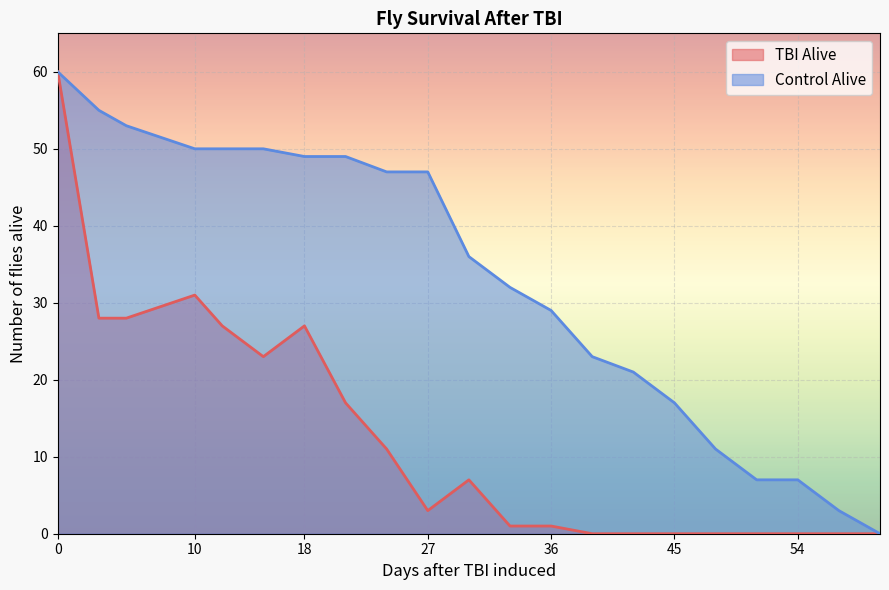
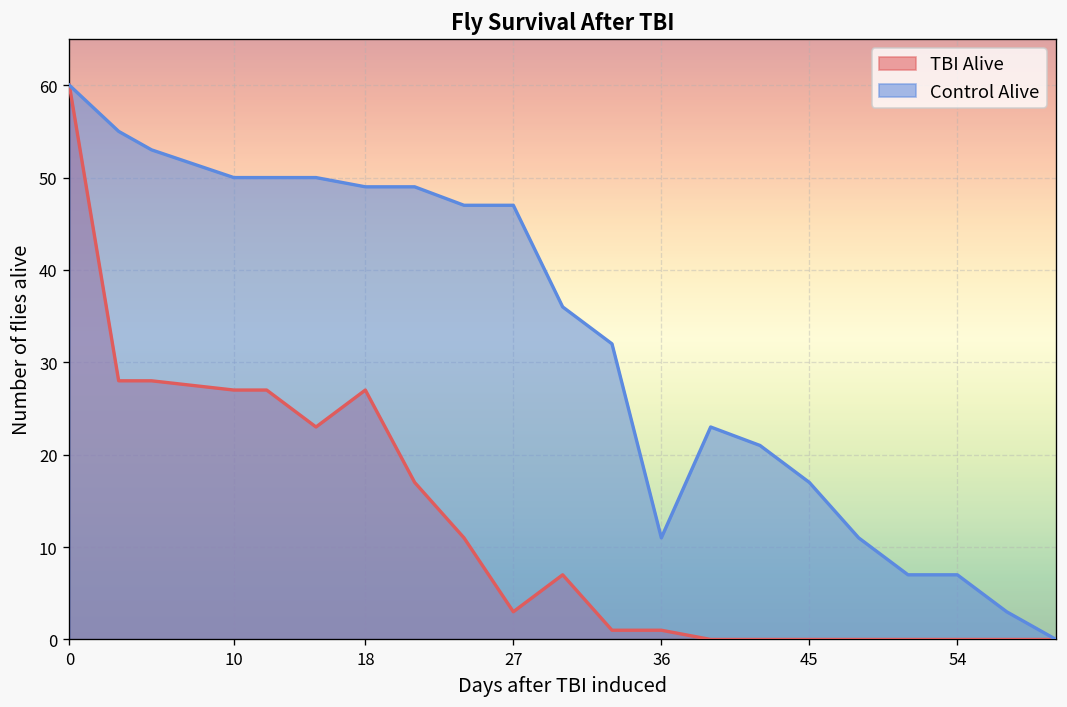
TBI Alive, 10: 31 -> 27
Control Alive, 36: 29 -> 11
